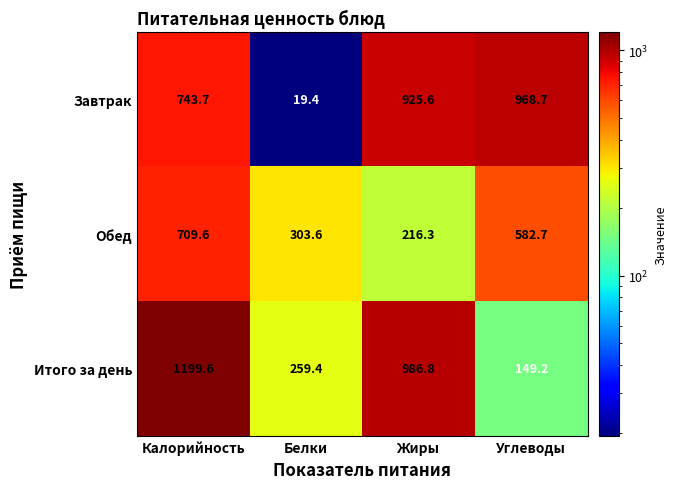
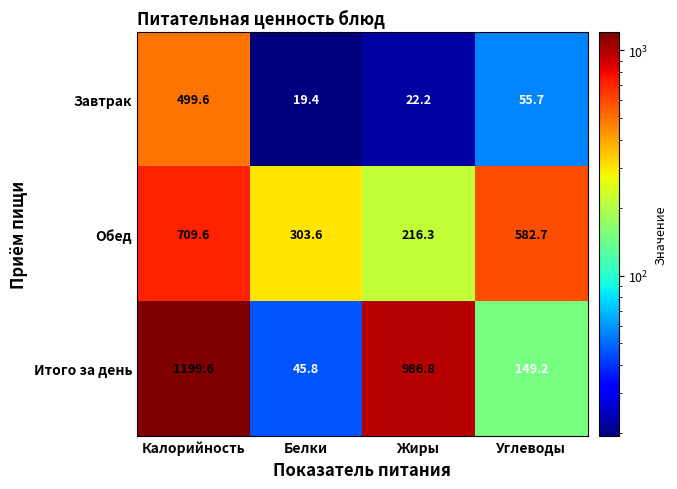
Завтрак, Калорийность: 743.7 -> 499.6
Завтрак, Жиры: 925.6 -> 22.2
Завтрак, Углеводы: 968.7 -> 55.7
Итого за день, Белки: 259.4 -> 45.8
